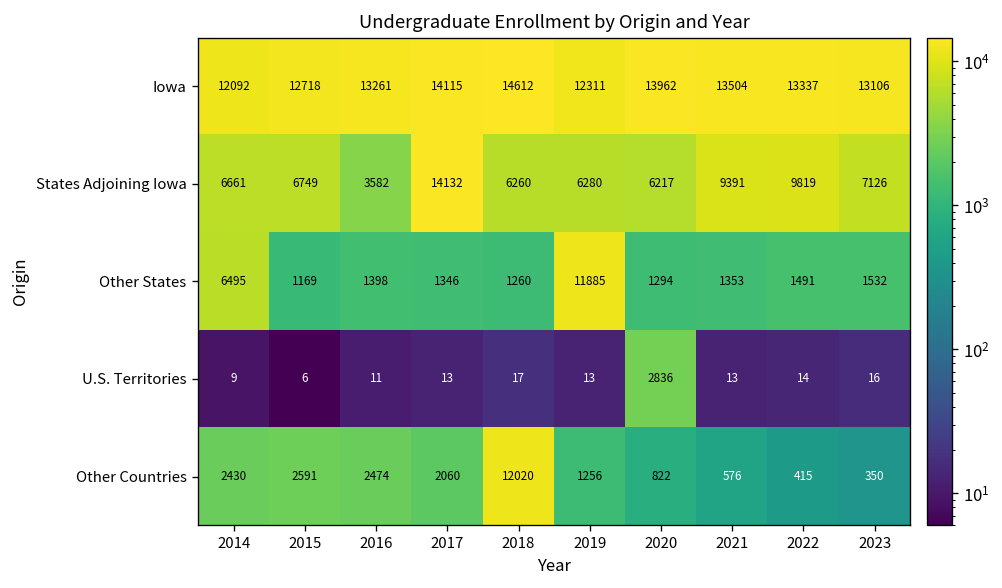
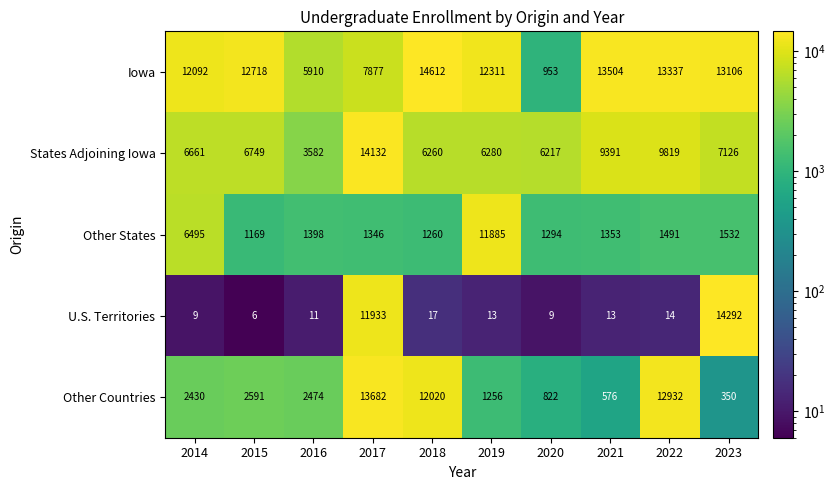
Iowa, 2016: 13261 -> 5910
Iowa, 2017: 14115 -> 7877
Iowa, 2020: 13962 -> 953
U.S. Territories, 2017: 13 -> 11933
U.S. Territories, 2020: 2836 -> 9
U.S. Territories, 2023: 16 -> 14292
Other Countries, 2017: 2060 -> 13682
Other Countries, 2022: 415 -> 12932
